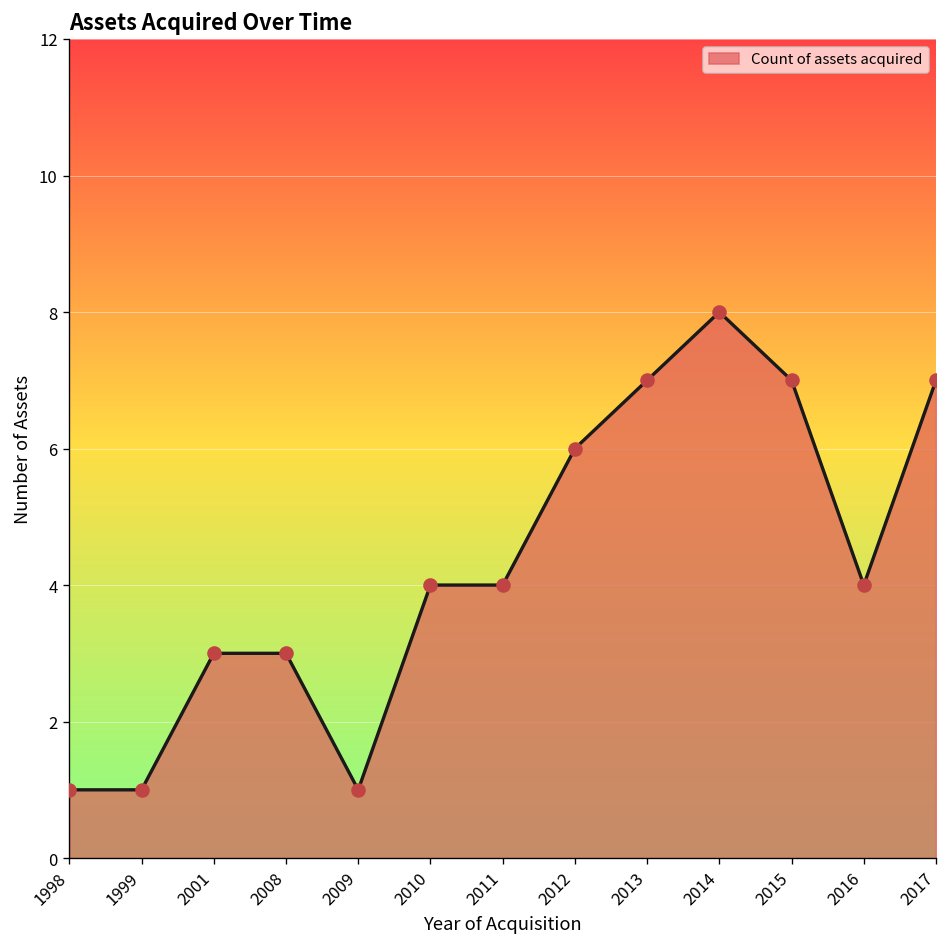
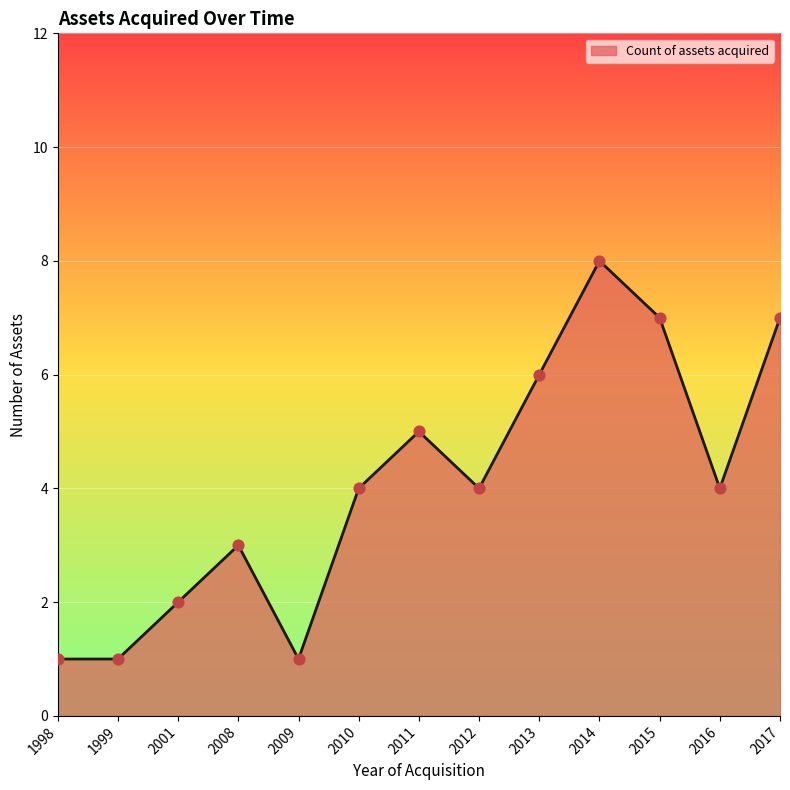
2001: 3 -> 2
2011: 4 -> 5
2012: 6 -> 4
2013: 7 -> 6
